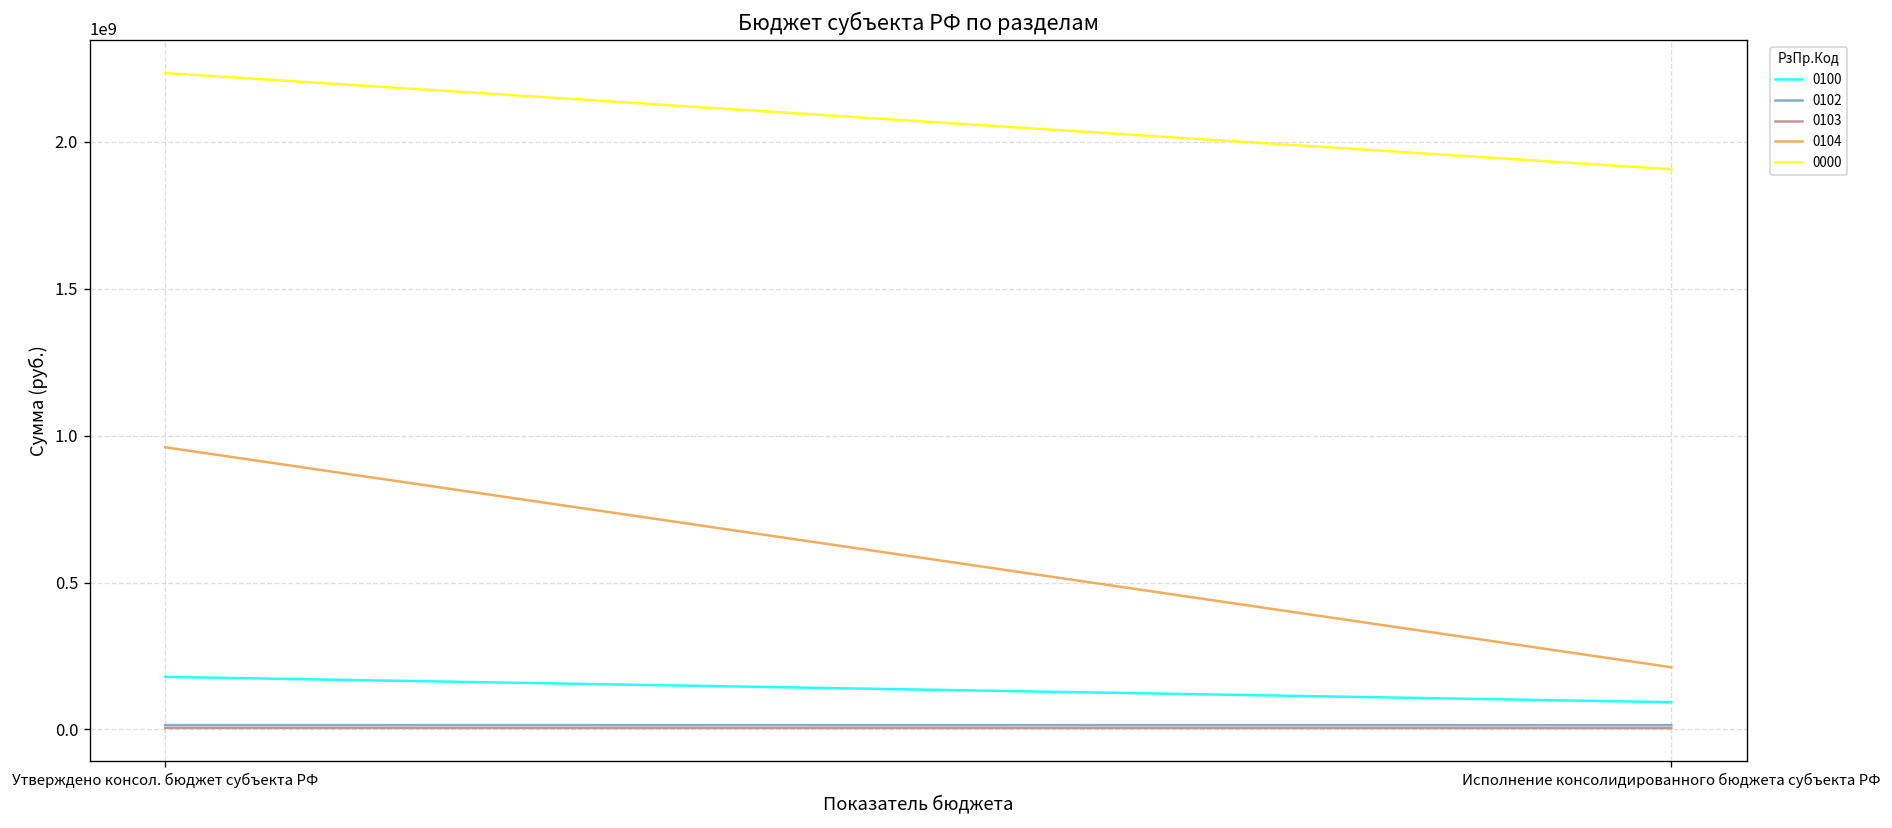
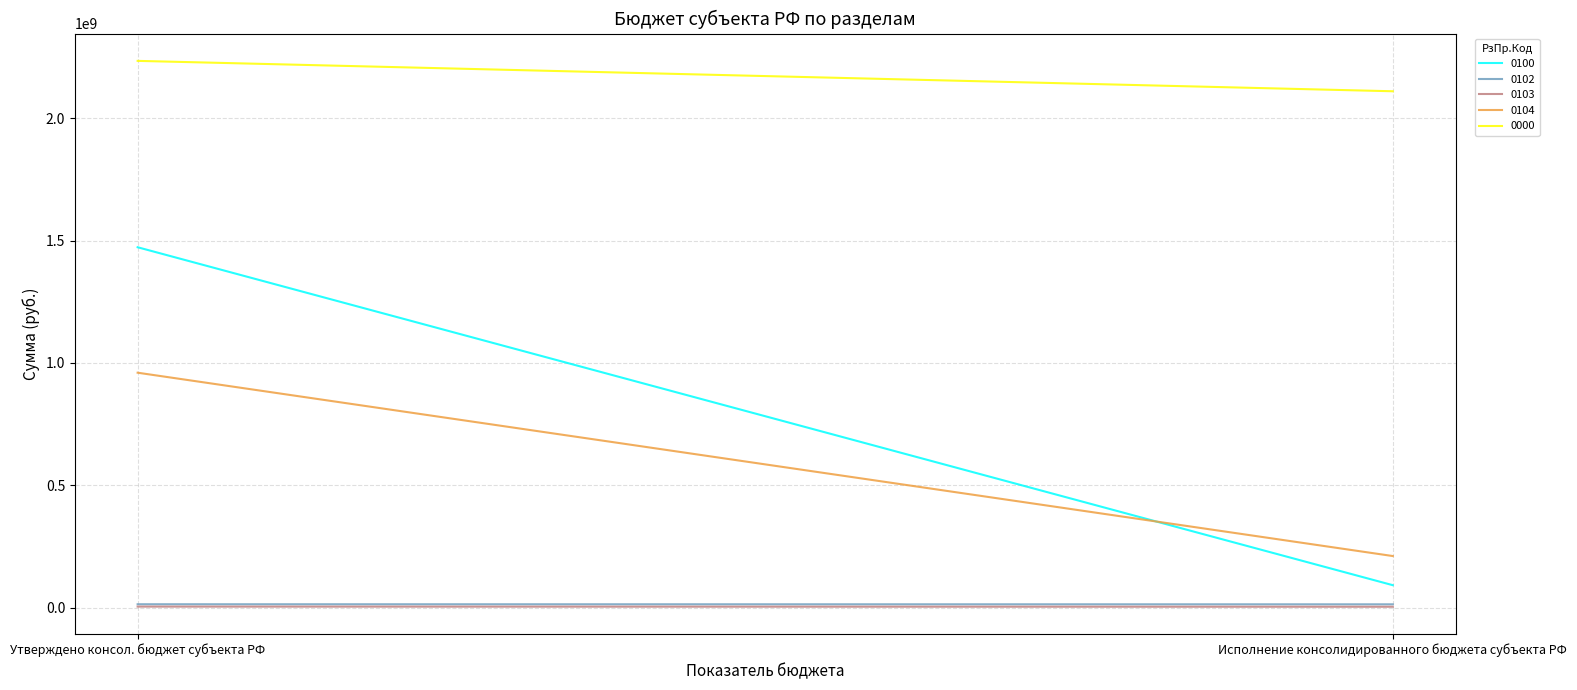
0100, Утверждено консол. бюджет субъекта РФ: 180000000 -> 1470000000
0000, Исполнение консолидированного бюджета субъекта РФ: 1910000000 -> 2110000000
